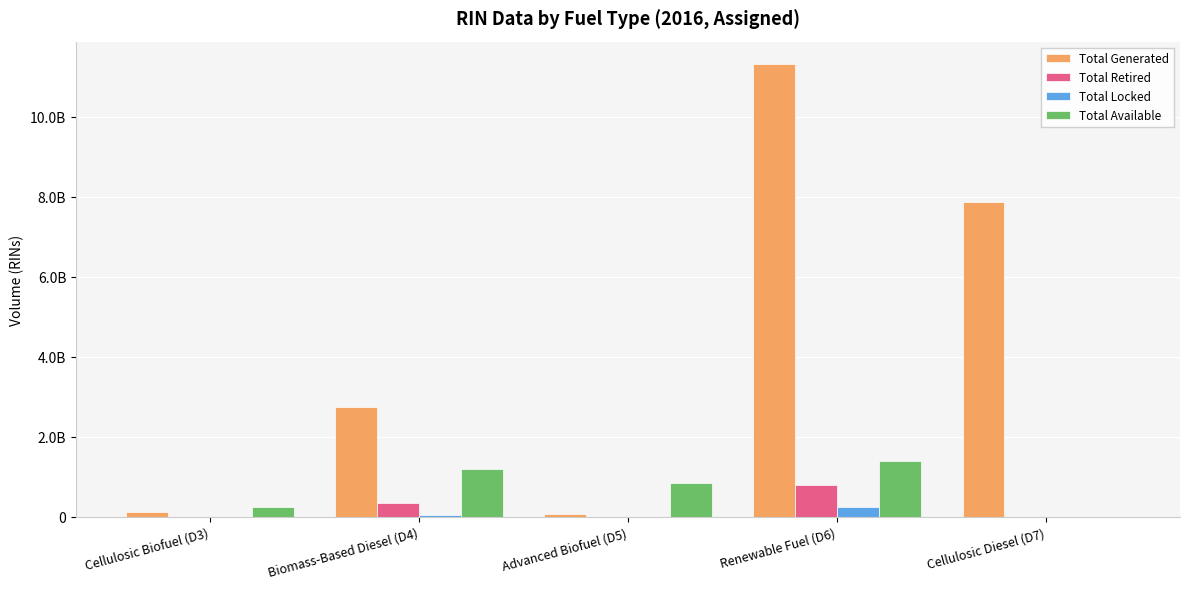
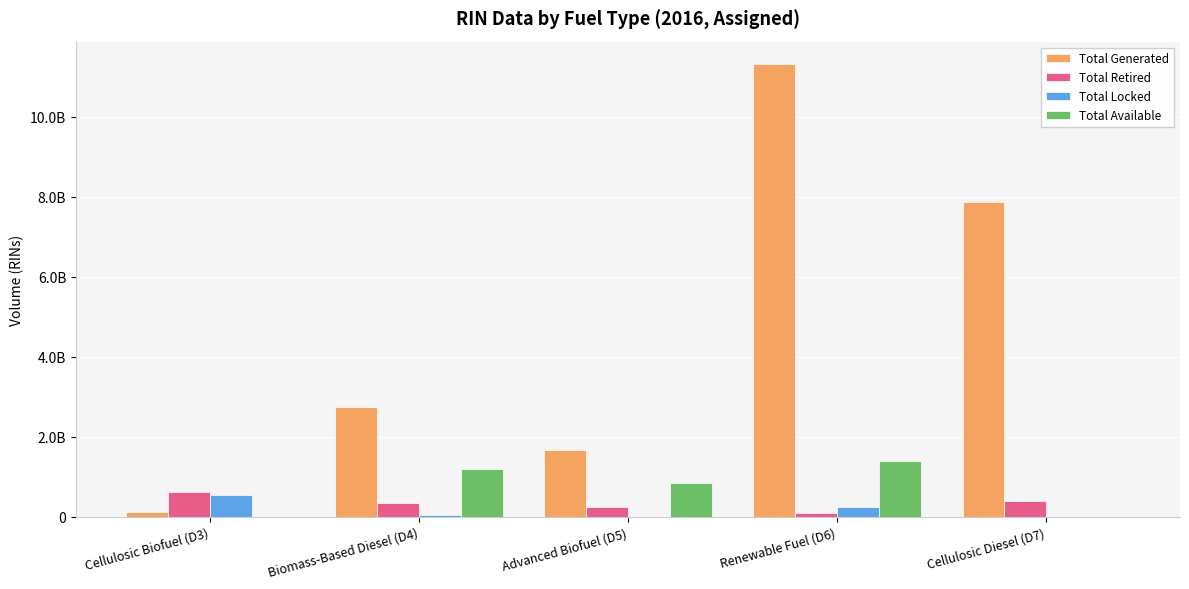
Total Retired, Cellulosic Biofuel (D3): 0 -> 600000000
Total Locked, Cellulosic Biofuel (D3): 0 -> 500000000
Total Available, Cellulosic Biofuel (D3): 200000000 -> 0
Total Generated, Advanced Biofuel (D5): 100000000 -> 1700000000
Total Retired, Advanced Biofuel (D5): 0 -> 300000000
Total Retired, Renewable Fuel (D6): 800000000 -> 100000000
Total Retired, Cellulosic Diesel (D7): 0 -> 400000000
